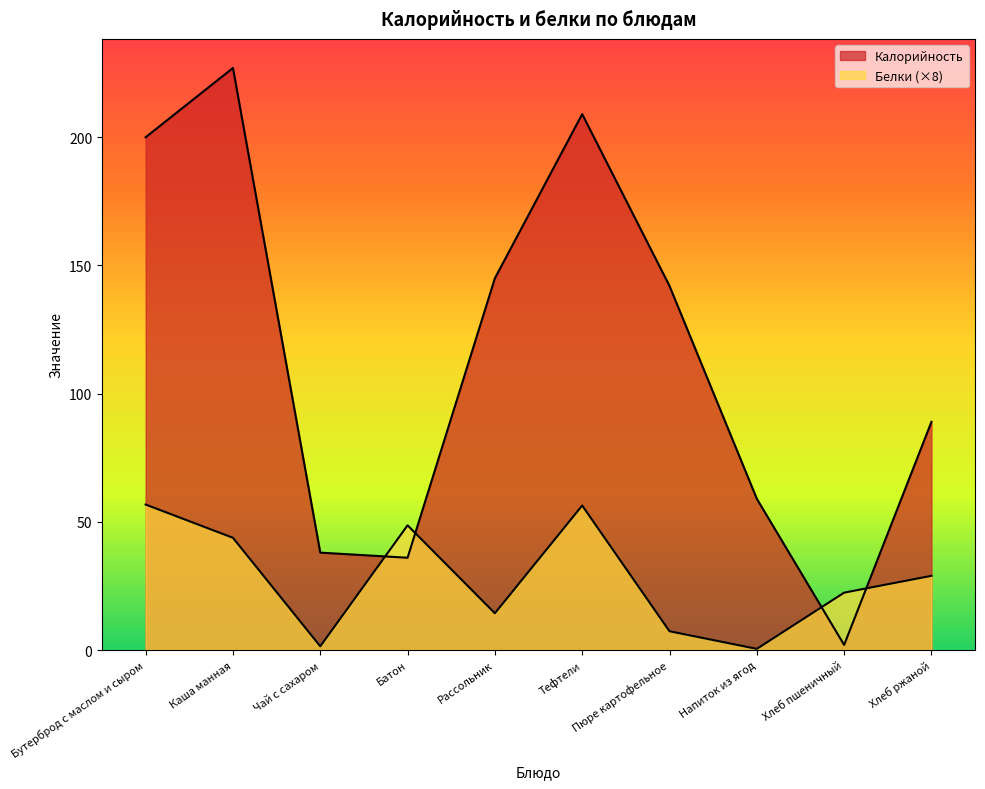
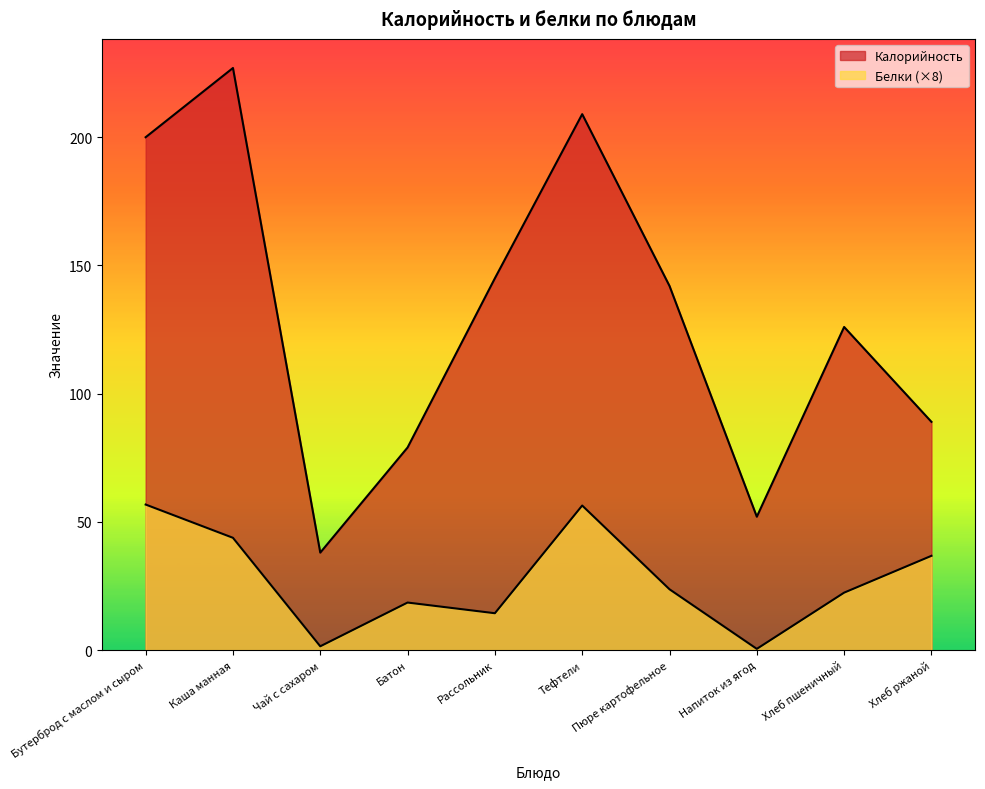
Калорийность, Батон: 36 -> 79
Белки (×8), Батон: 49 -> 19
Белки (×8), Пюре картофельное: 7 -> 24
Калорийность, Напиток из ягод: 59 -> 52
Калорийность, Хлеб пшеничный: 2 -> 126
Белки (×8), Хлеб ржаной: 29 -> 37
